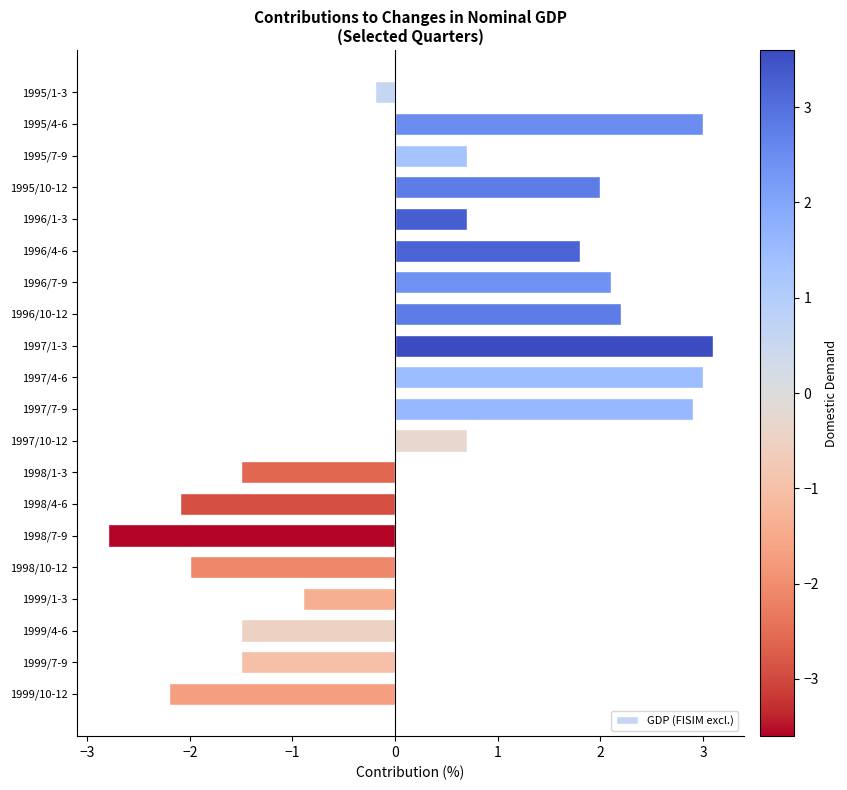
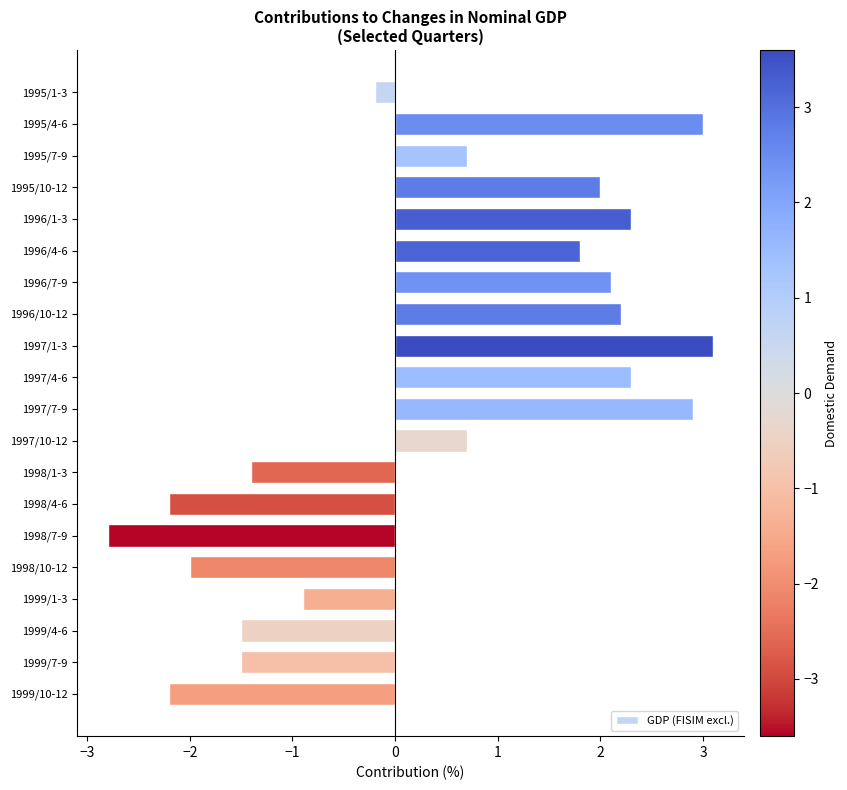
1996/1-3: 0.7 -> 2.3
1997/4-6: 3.0 -> 2.3
1998/1-3: -1.5 -> -1.4
1998/4-6: -2.1 -> -2.2
